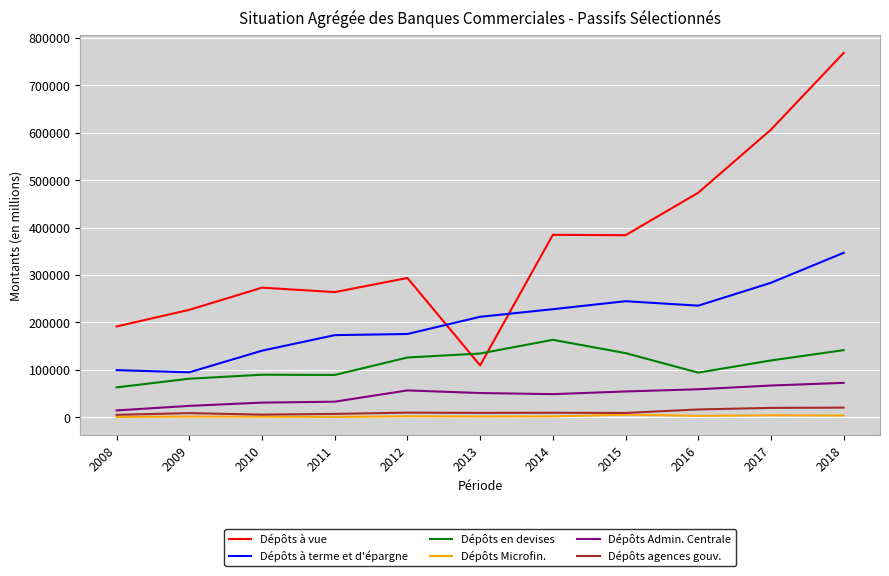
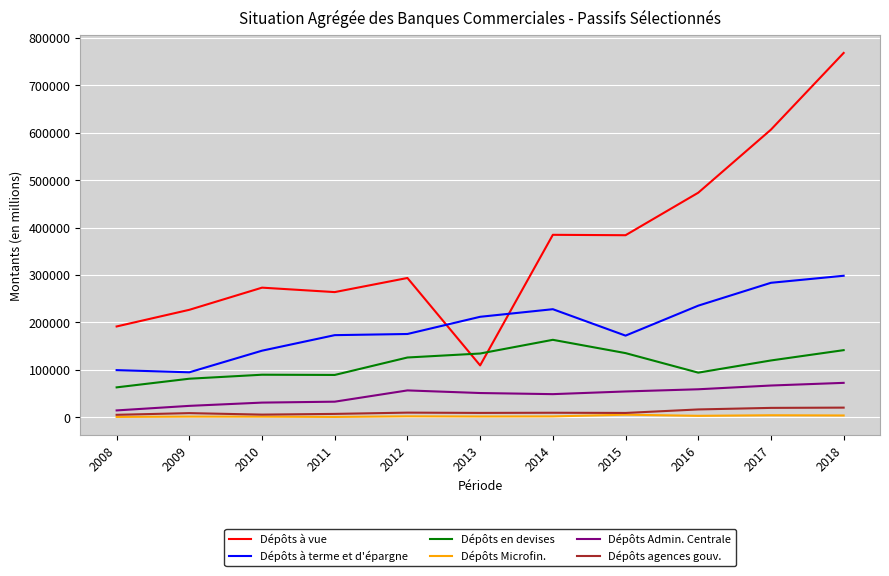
Dépôts à terme et d'épargne, 2015: 240000 -> 170000
Dépôts à terme et d'épargne, 2018: 350000 -> 300000
